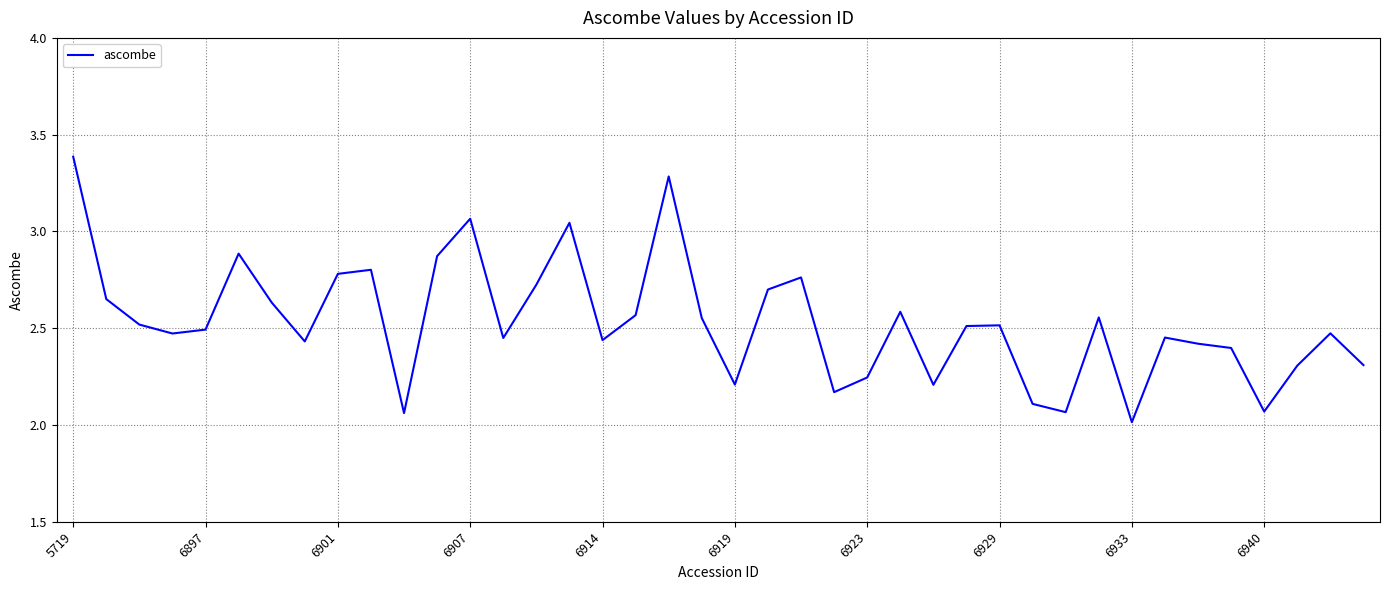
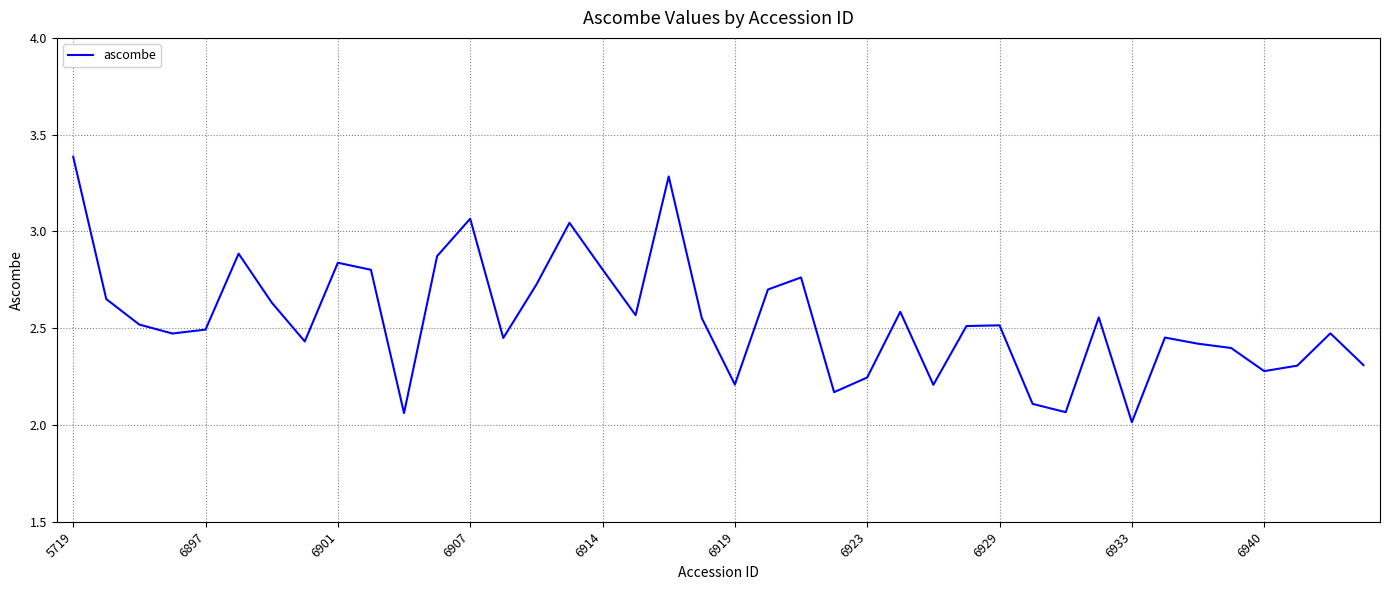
6901: 2.78 -> 2.84
6914: 2.44 -> 2.80
6940: 2.07 -> 2.28
